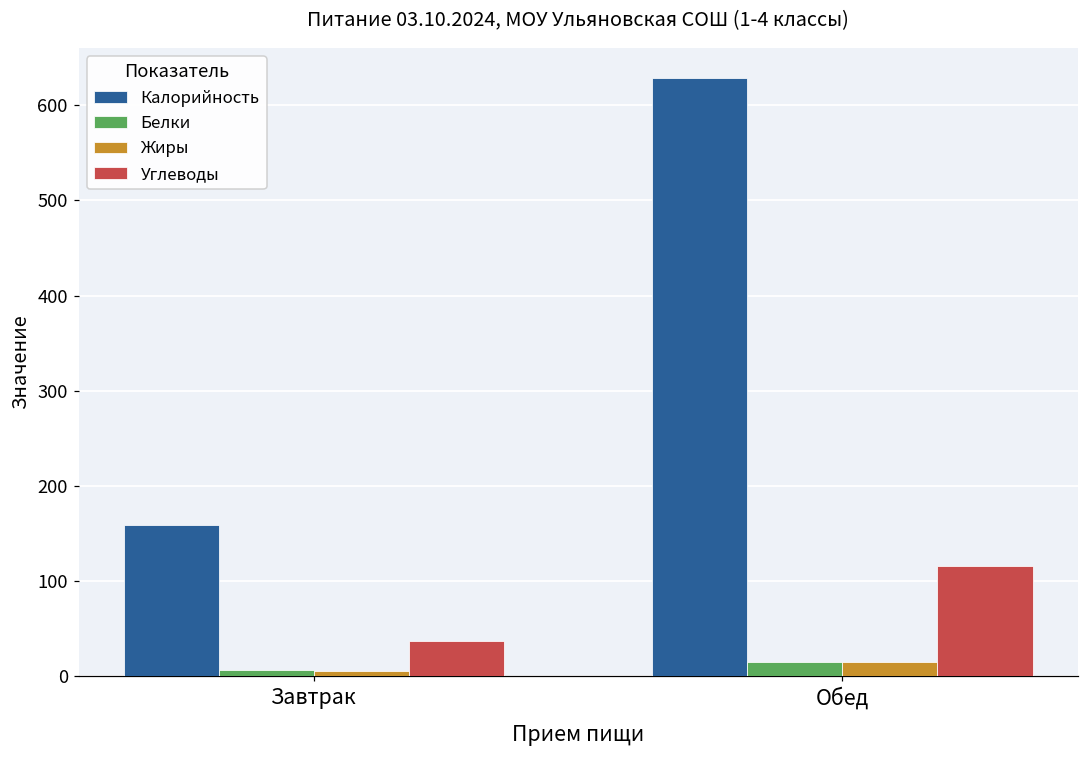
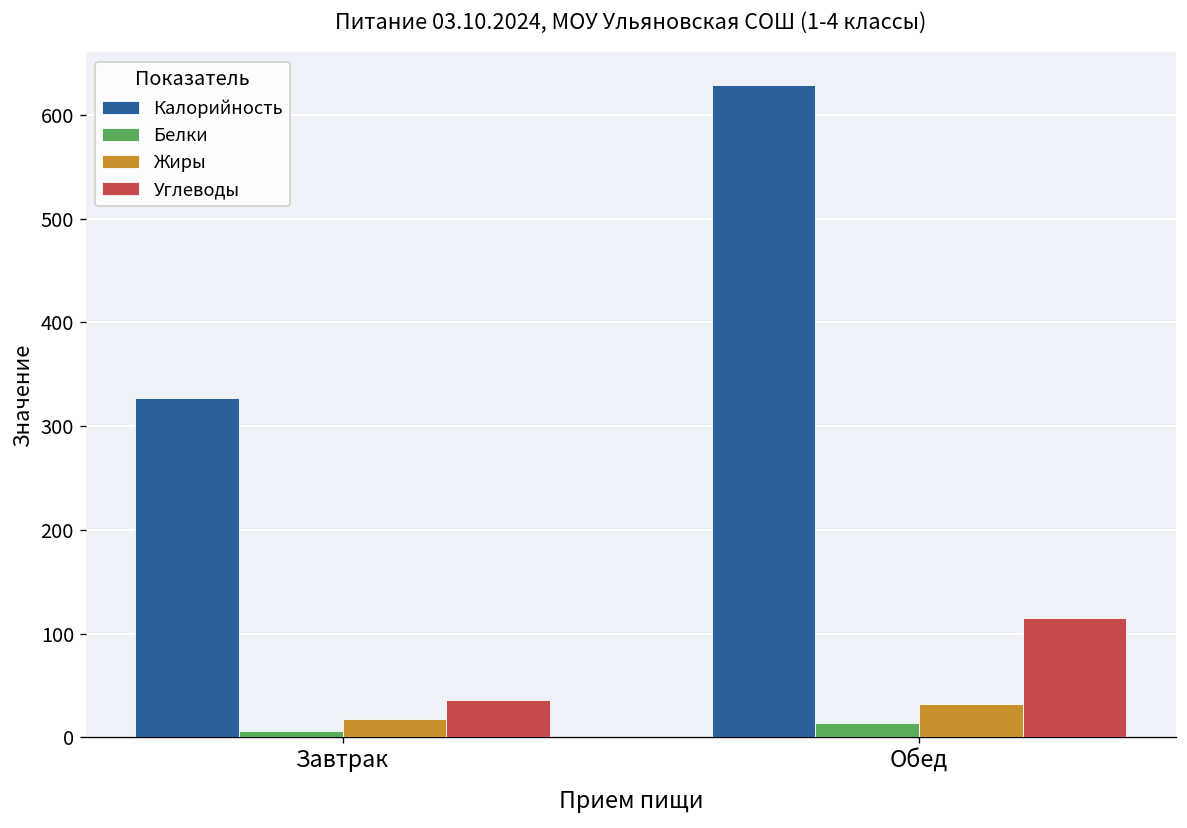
Калорийность, Завтрак: 160 -> 330
Жиры, Завтрак: 10 -> 20
Жиры, Обед: 10 -> 30
